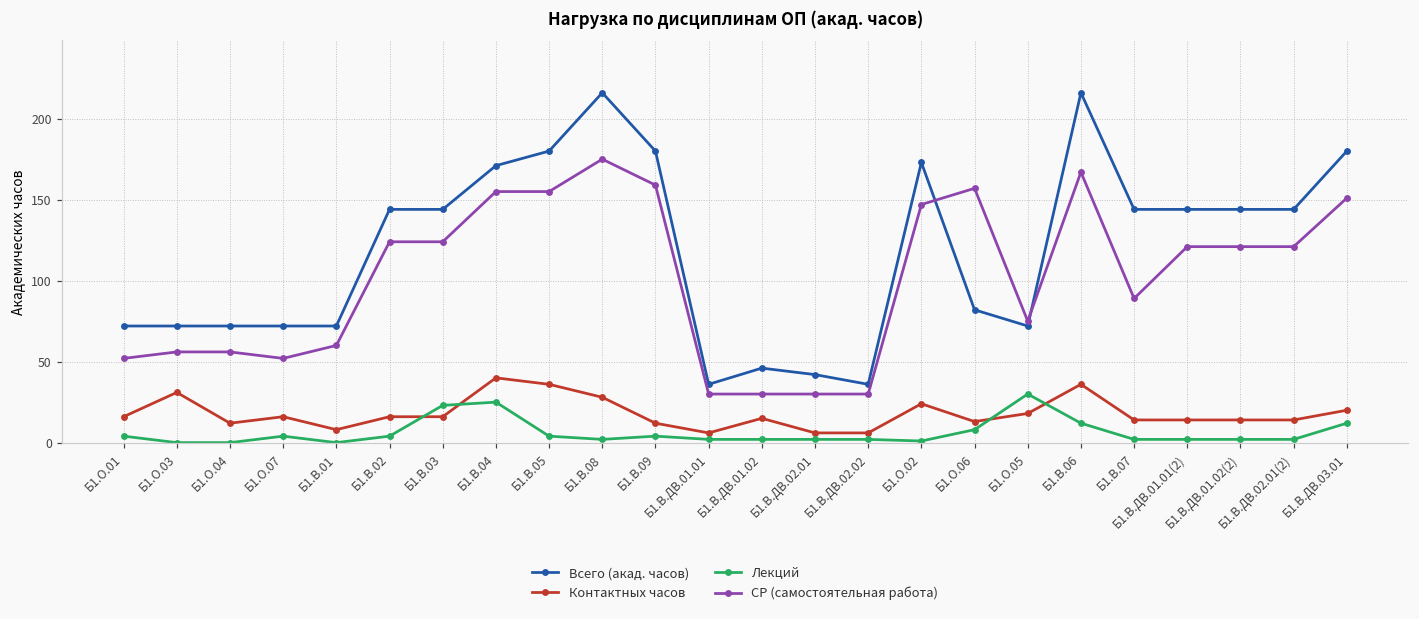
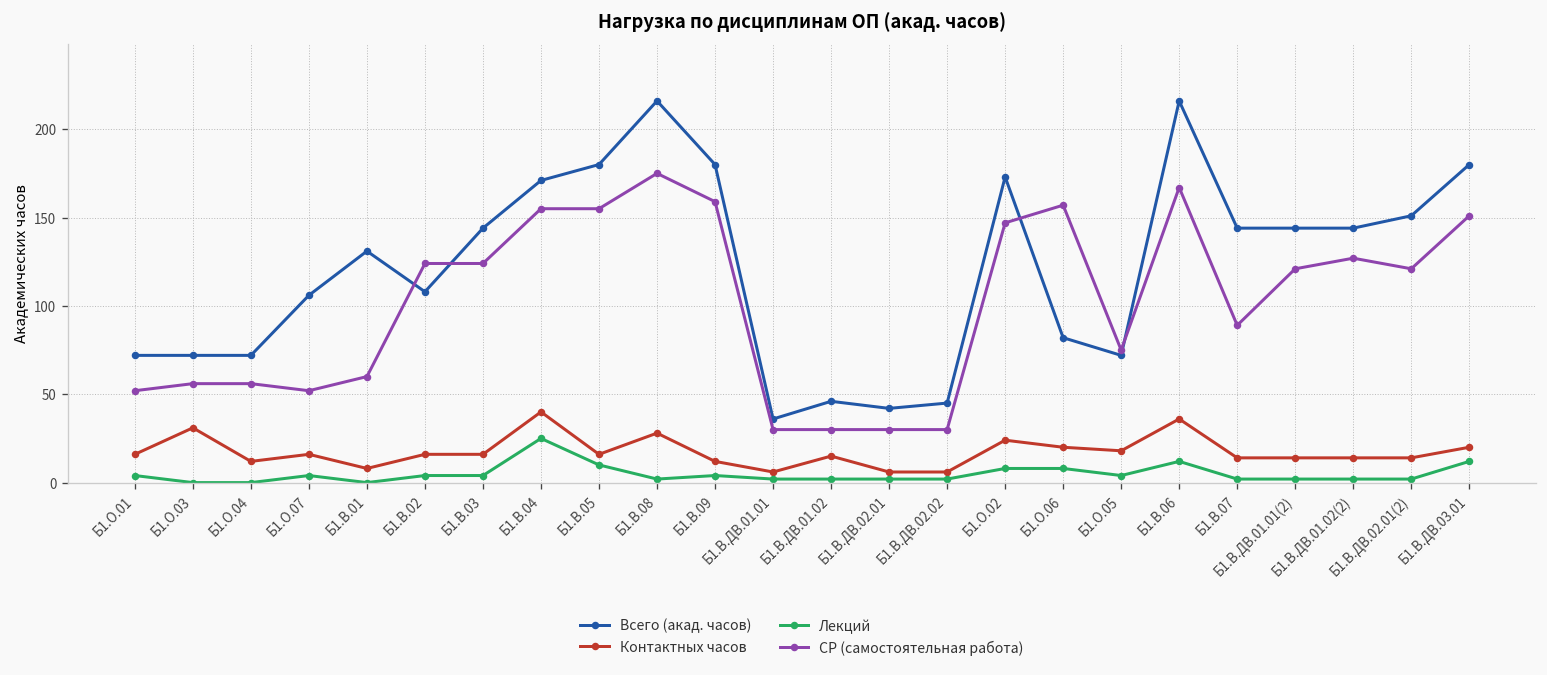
Всего (акад. часов), Б1.О.07: 72 -> 106
Всего (акад. часов), Б1.В.01: 72 -> 131
Всего (акад. часов), Б1.В.02: 144 -> 108
Лекций, Б1.В.03: 23 -> 4
Контактных часов, Б1.В.05: 36 -> 16
Лекций, Б1.В.05: 4 -> 10
Всего (акад. часов), Б1.В.ДВ.02.02: 36 -> 45
Лекций, Б1.О.02: 1 -> 8
Контактных часов, Б1.О.06: 13 -> 20
Лекций, Б1.О.05: 30 -> 4
СР (самостоятельная работа), Б1.В.ДВ.01.02(2): 121 -> 127
Всего (акад. часов), Б1.В.ДВ.02.01(2): 144 -> 151
